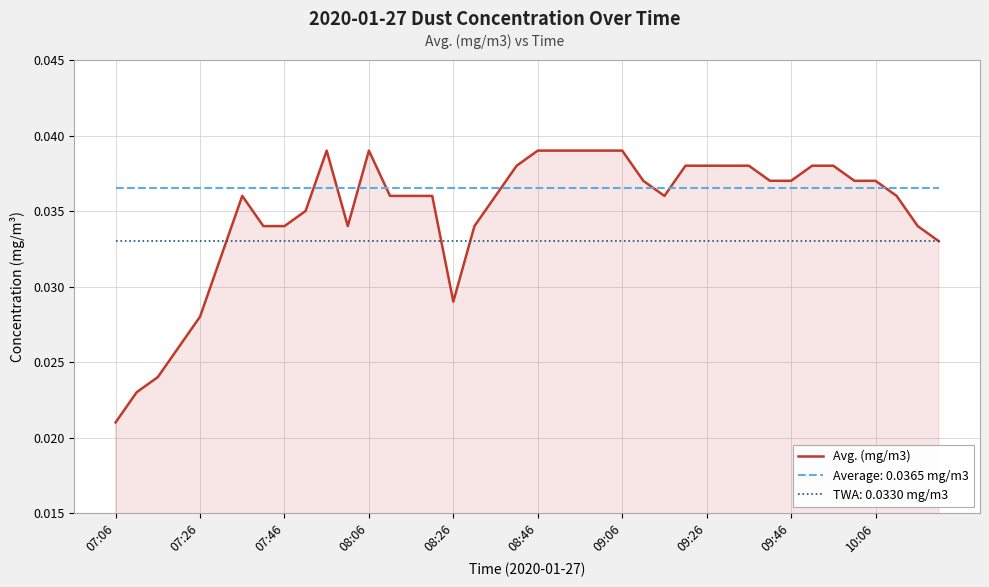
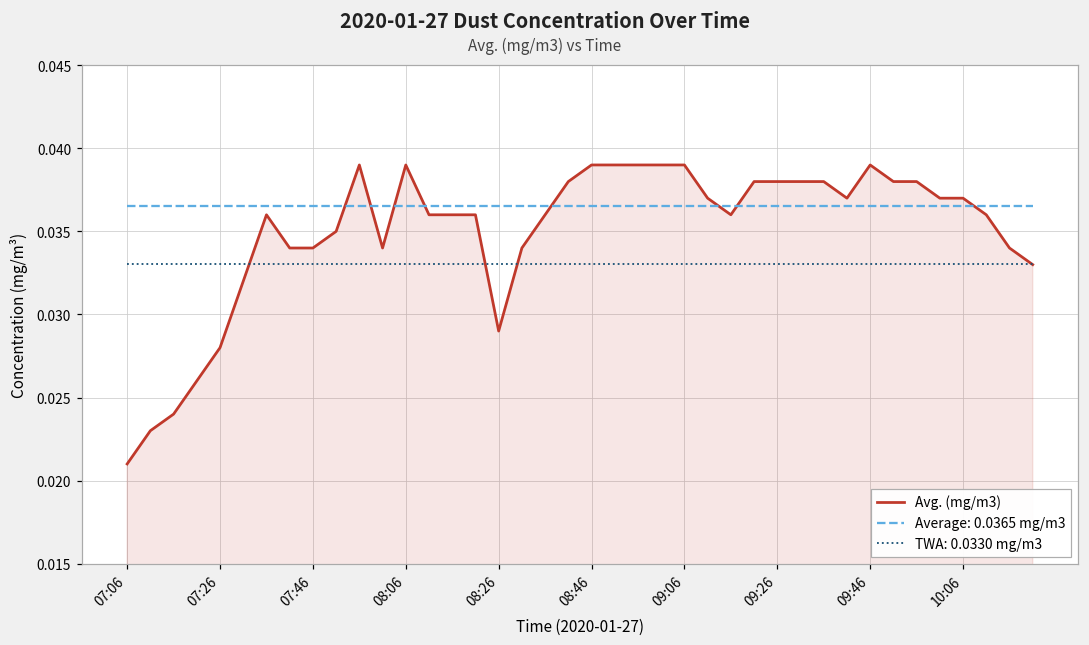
Avg. (mg/m3), 09:46: 0.037 -> 0.039
